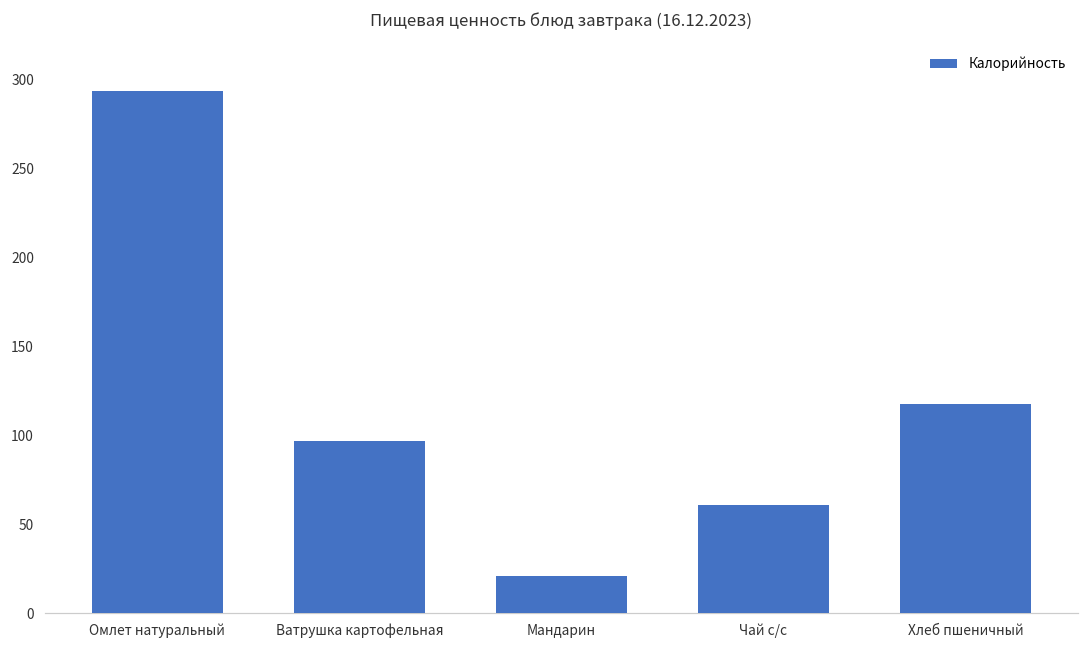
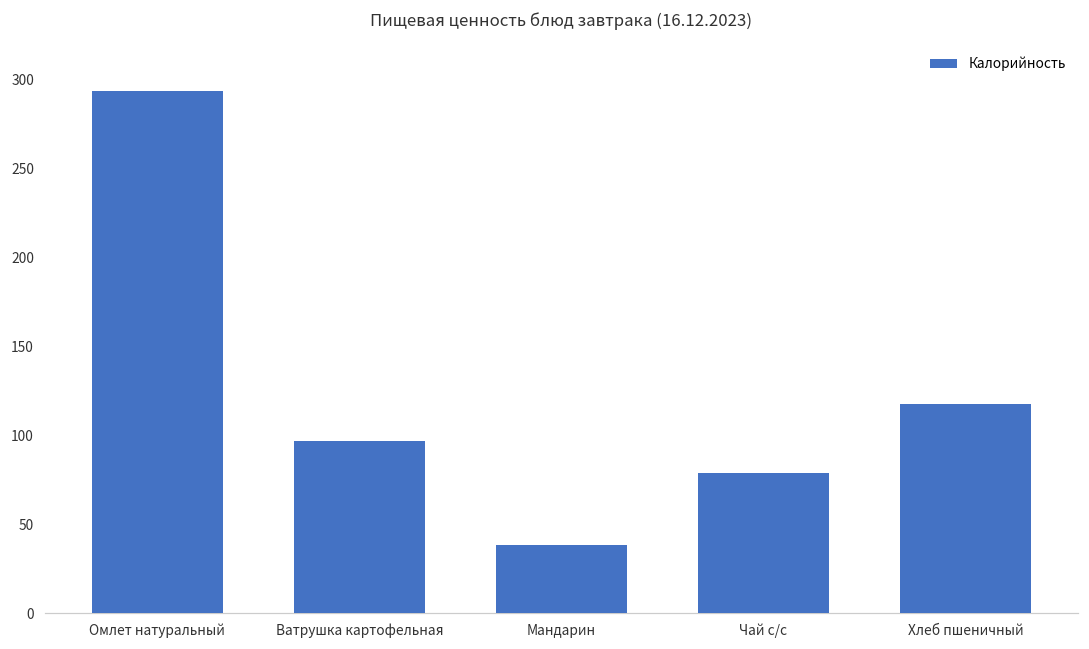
Мандарин: 21 -> 38
Чай с/с: 61 -> 79
